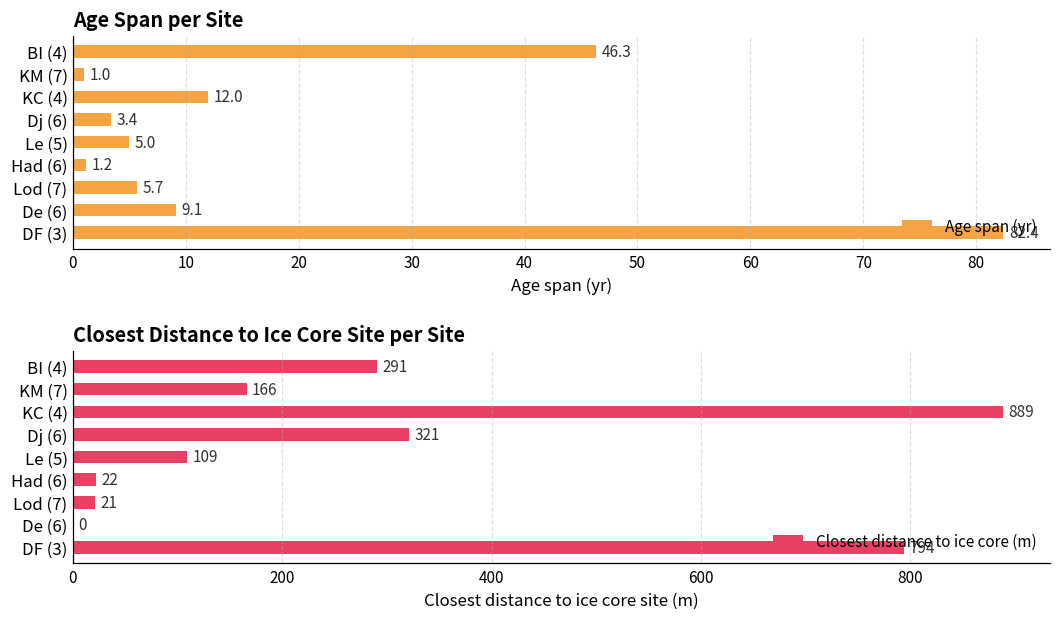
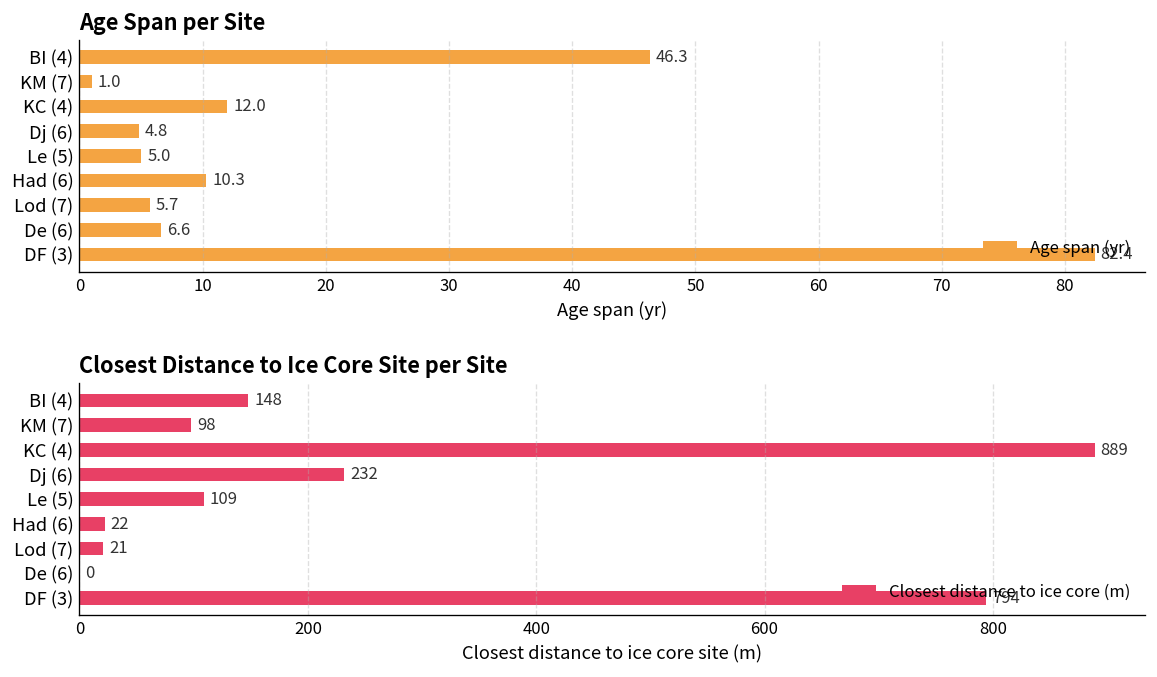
Age Span per Site, Dj (6): 3.4 -> 4.8
Age Span per Site, Had (6): 1.2 -> 10.3
Age Span per Site, De (6): 9.1 -> 6.6
Closest Distance to Ice Core Site per Site, BI (4): 291 -> 148
Closest Distance to Ice Core Site per Site, KM (7): 166 -> 98
Closest Distance to Ice Core Site per Site, Dj (6): 321 -> 232
